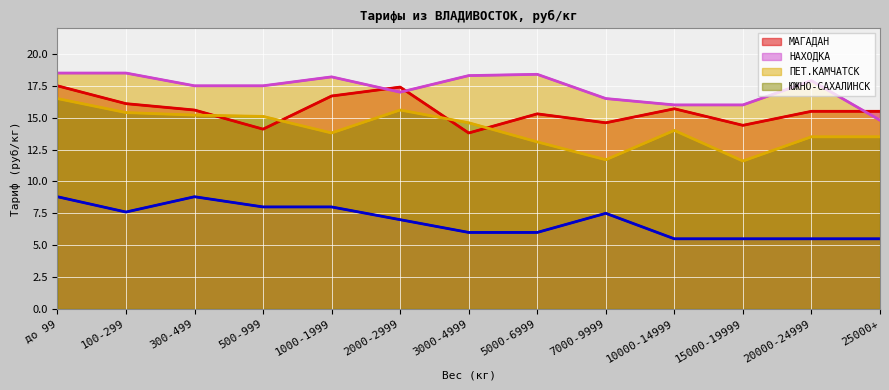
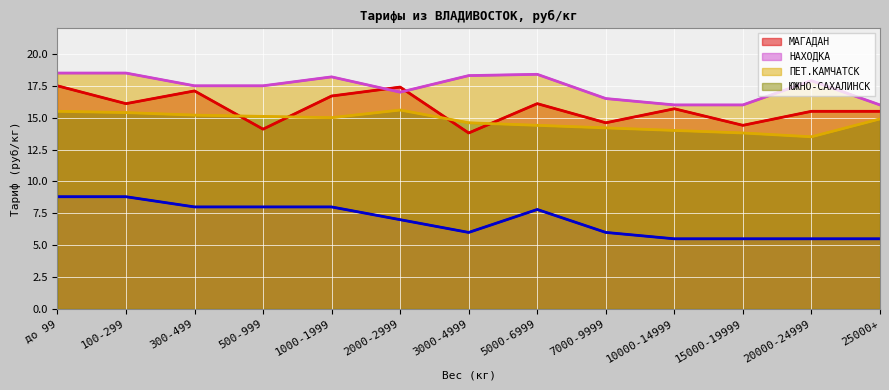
ЮЖНО-САХАЛИНСК, до 99: 16.5 -> 15.5
НАХОДКА, 100-299: 7.6 -> 8.8
МАГАДАН, 300-499: 15.6 -> 17.1
НАХОДКА, 300-499: 8.8 -> 8.0
ЮЖНО-САХАЛИНСК, 1000-1999: 13.8 -> 15.0
МАГАДАН, 5000-6999: 15.3 -> 16.1
НАХОДКА, 5000-6999: 6.0 -> 7.8
ЮЖНО-САХАЛИНСК, 5000-6999: 13.1 -> 14.4
НАХОДКА, 7000-9999: 7.5 -> 6.0
ЮЖНО-САХАЛИНСК, 7000-9999: 11.7 -> 14.2
ЮЖНО-САХАЛИНСК, 15000-19999: 11.6 -> 13.8
ПЕТ.КАМЧАТСК, 25000+: 14.8 -> 16.0
ЮЖНО-САХАЛИНСК, 25000+: 13.5 -> 14.9
